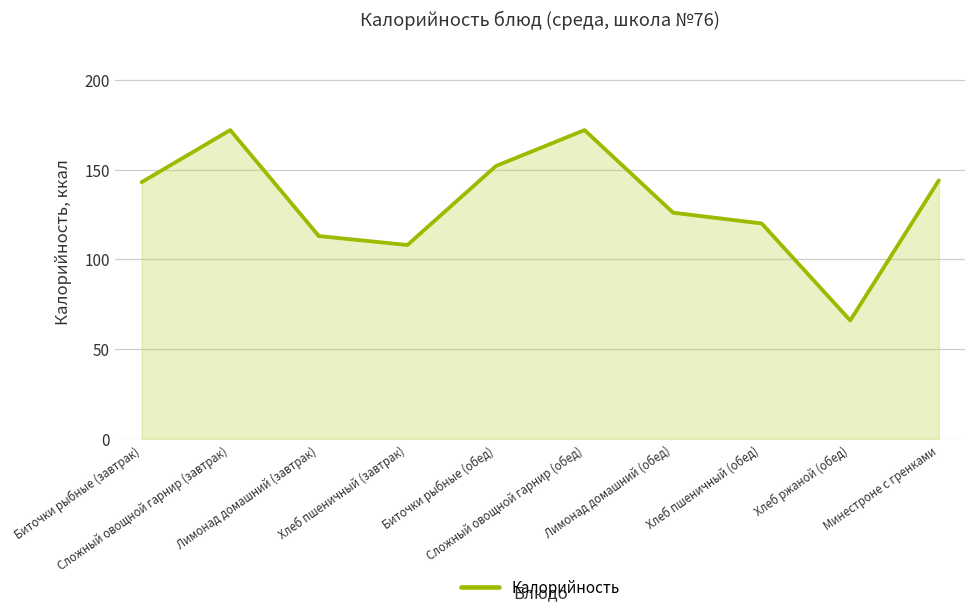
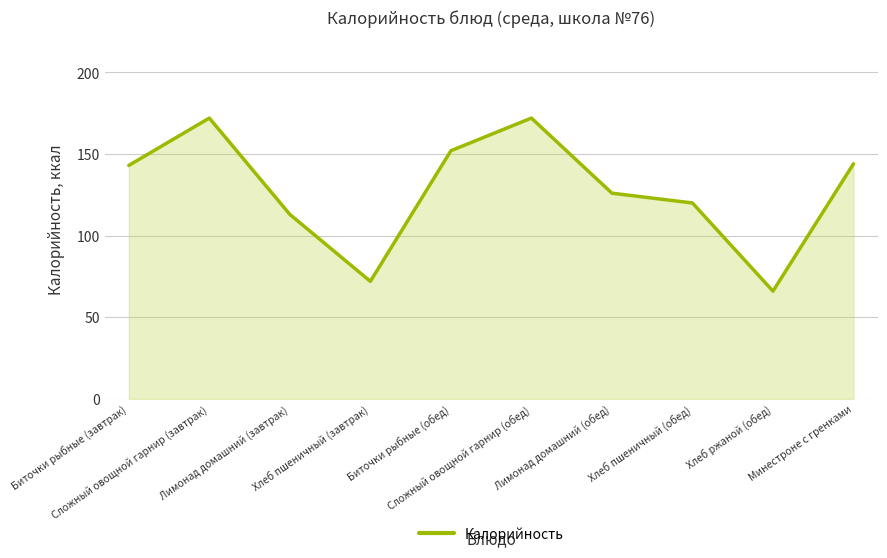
Хлеб пшеничный (завтрак): 108 -> 72
